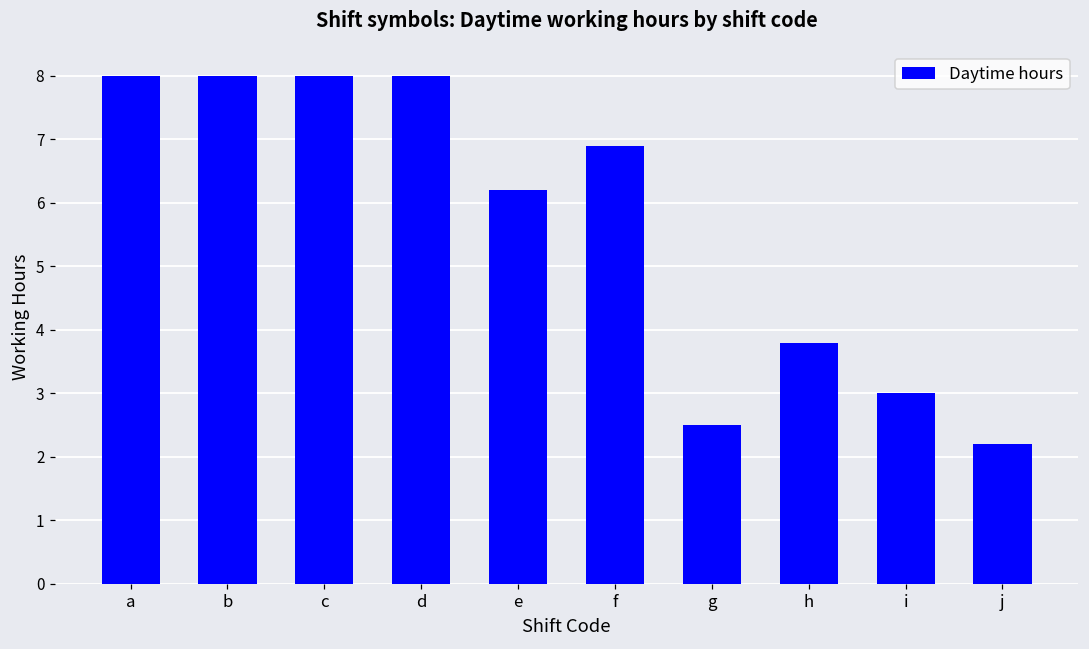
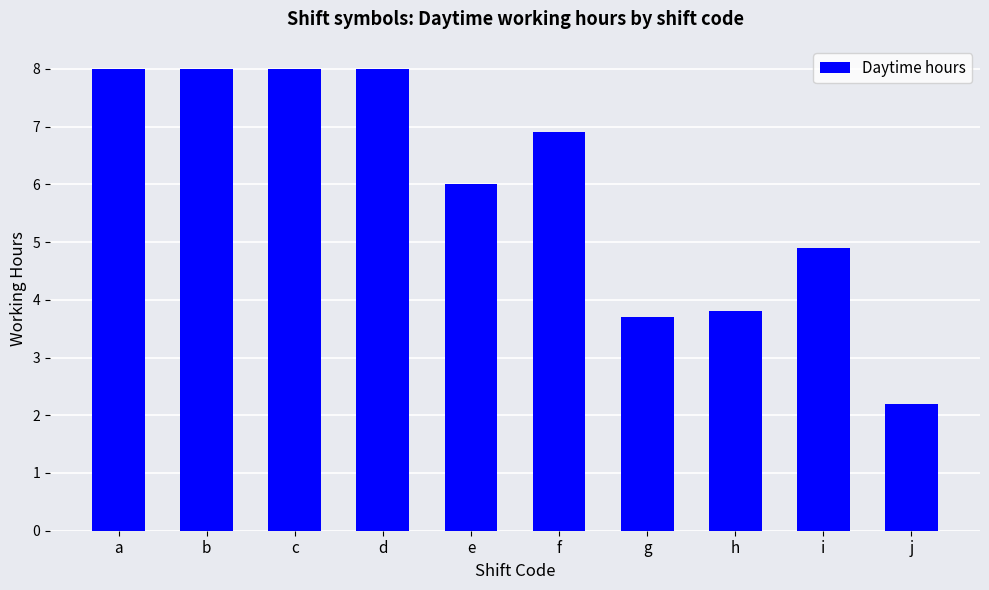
e: 6.2 -> 6.0
g: 2.5 -> 3.7
i: 3.0 -> 4.9
